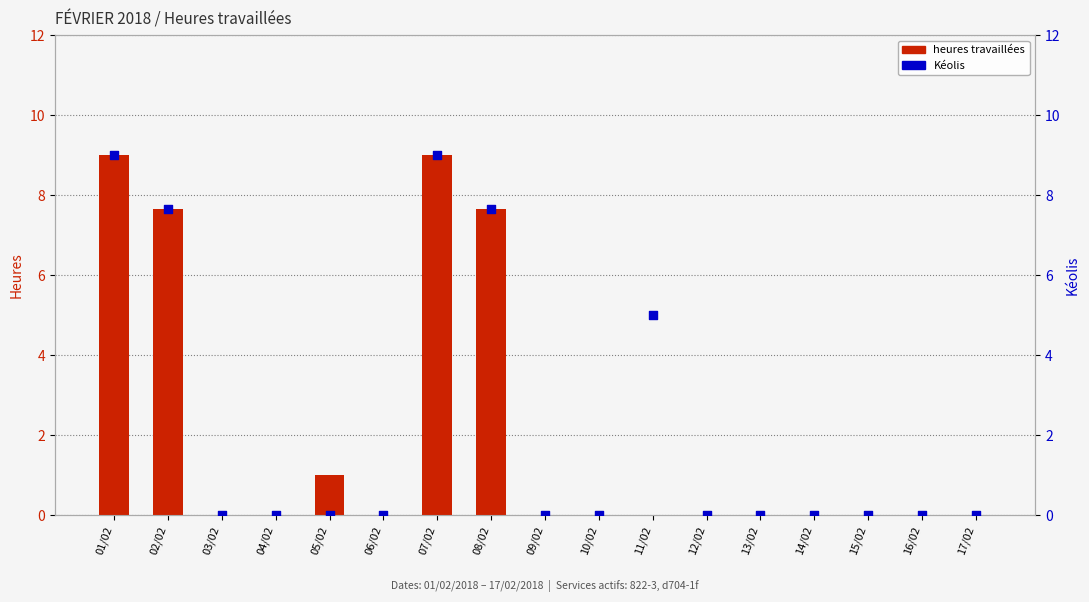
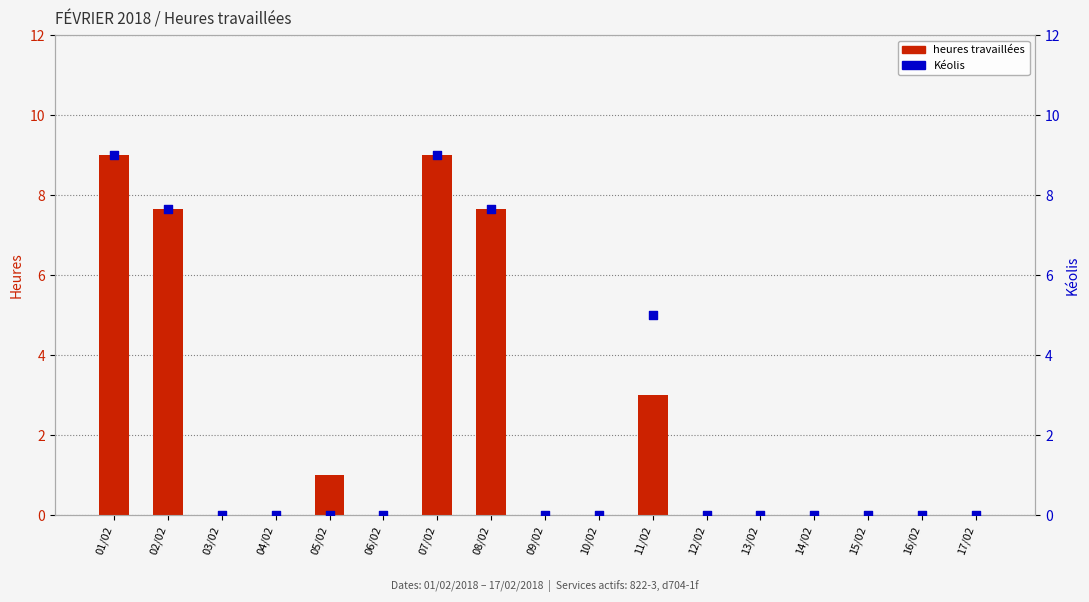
heures travaillées, 11/02: 0 -> 3
